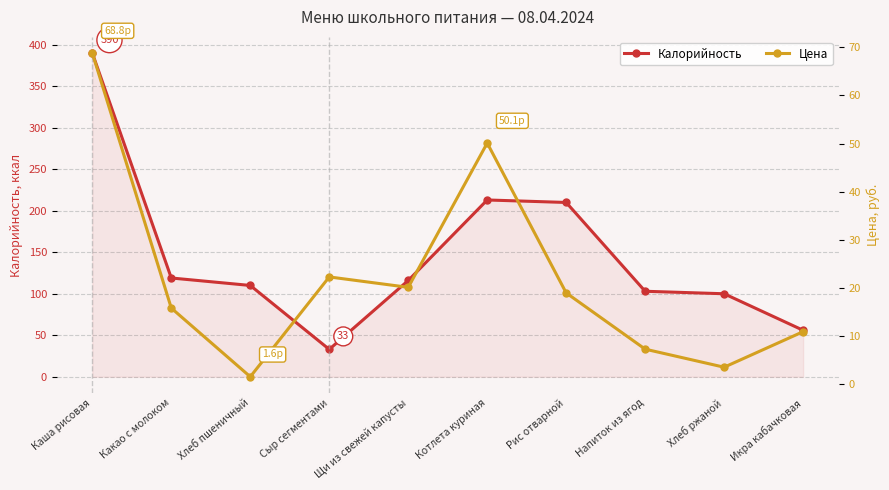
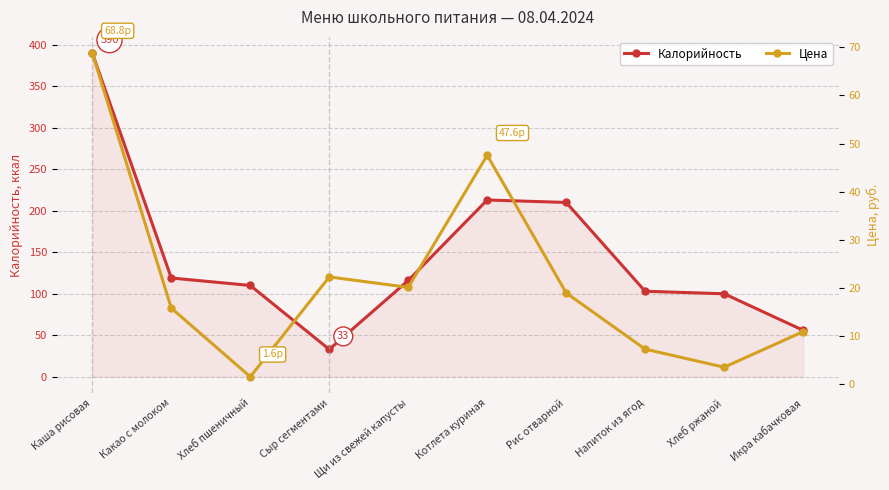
Цена, Котлета куриная: 50.1р -> 47.6р
